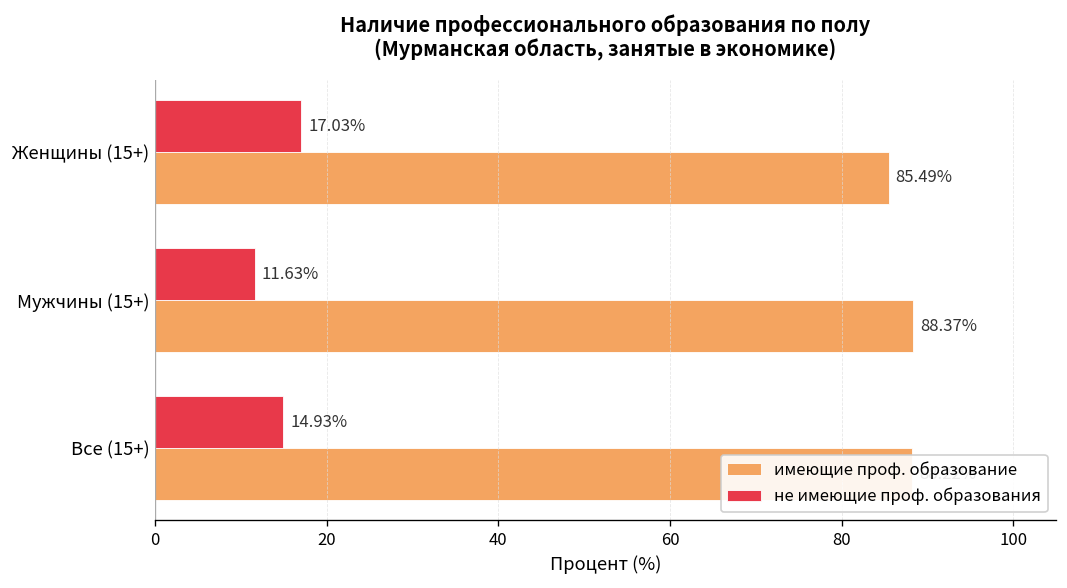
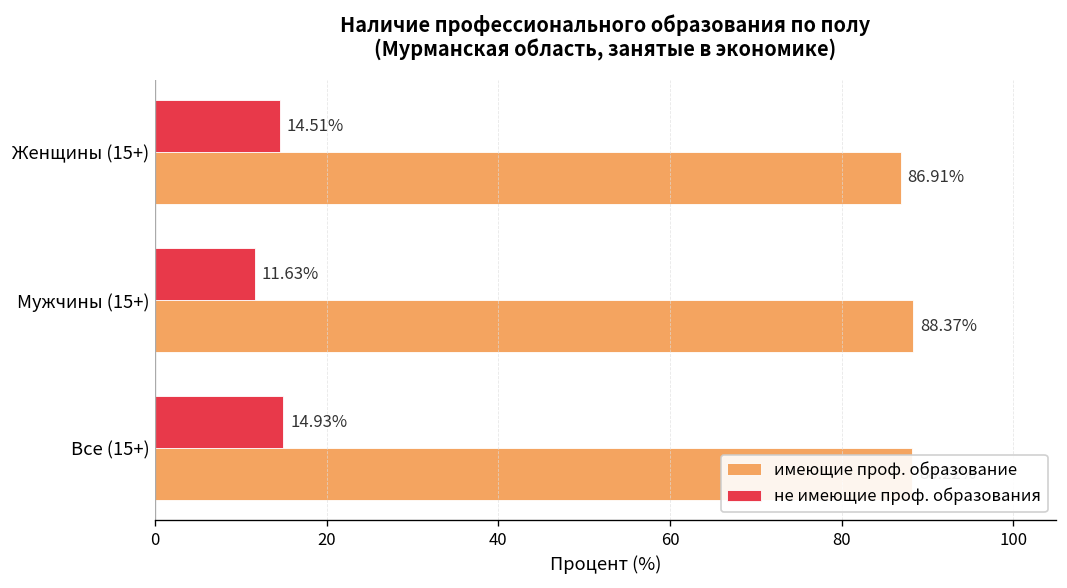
не имеющие проф. образования, Женщины (15+): 17.03% -> 14.51%
имеющие проф. образование, Женщины (15+): 85.49% -> 86.91%
